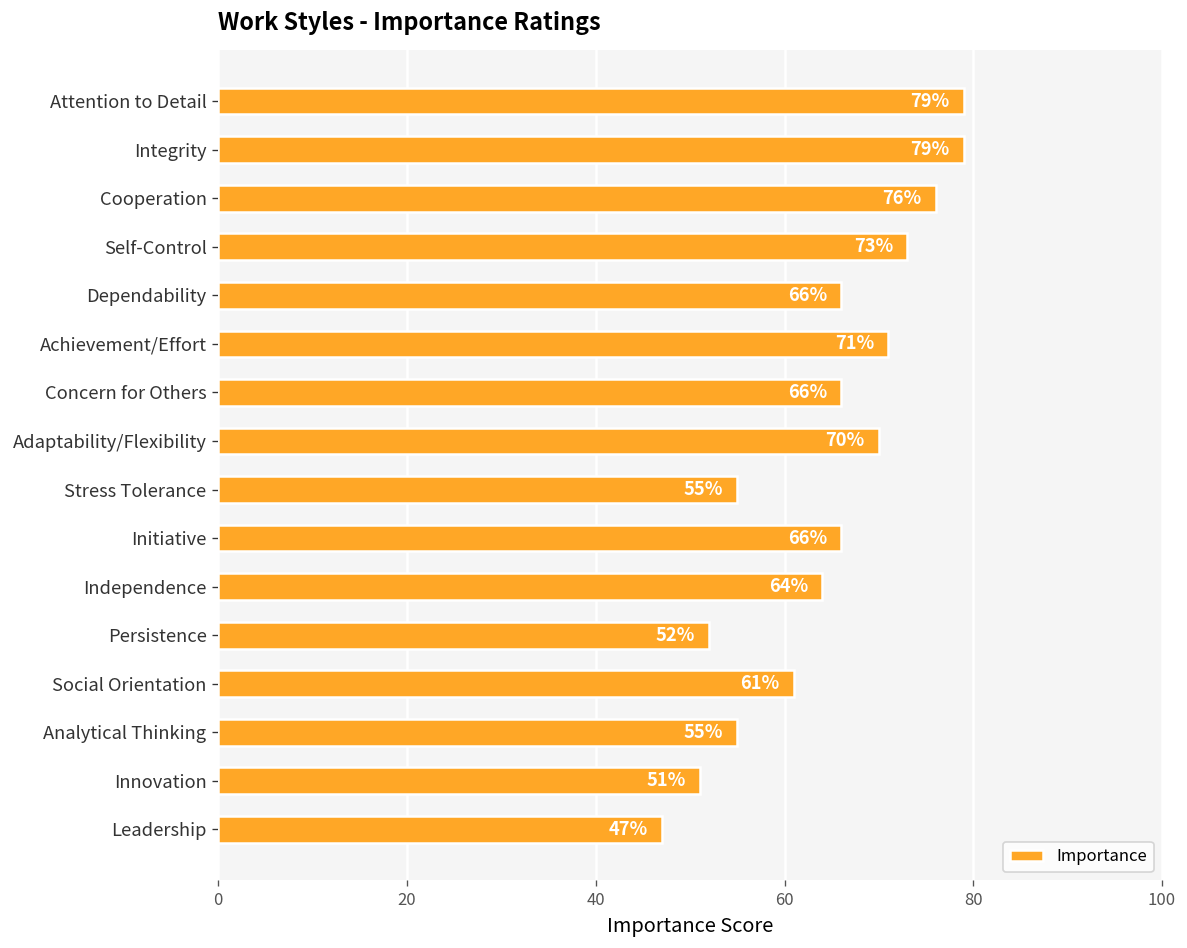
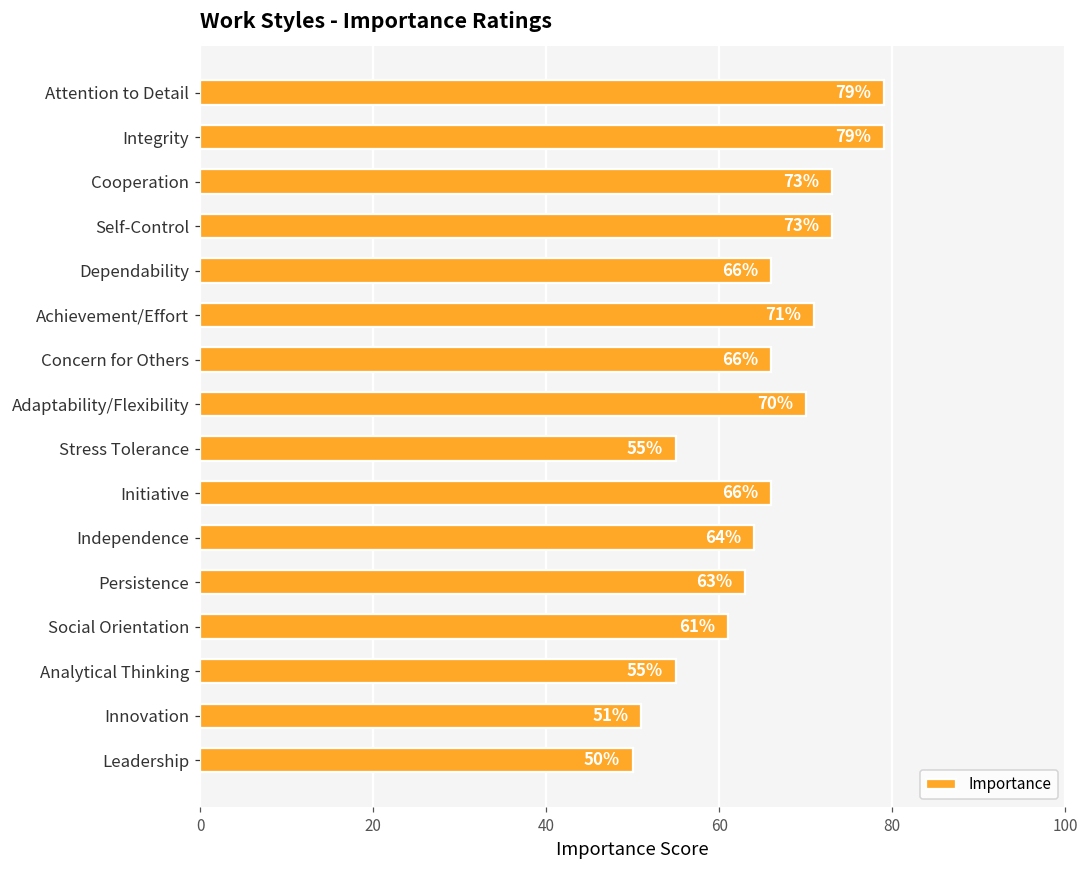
Cooperation: 76% -> 73%
Persistence: 52% -> 63%
Leadership: 47% -> 50%
